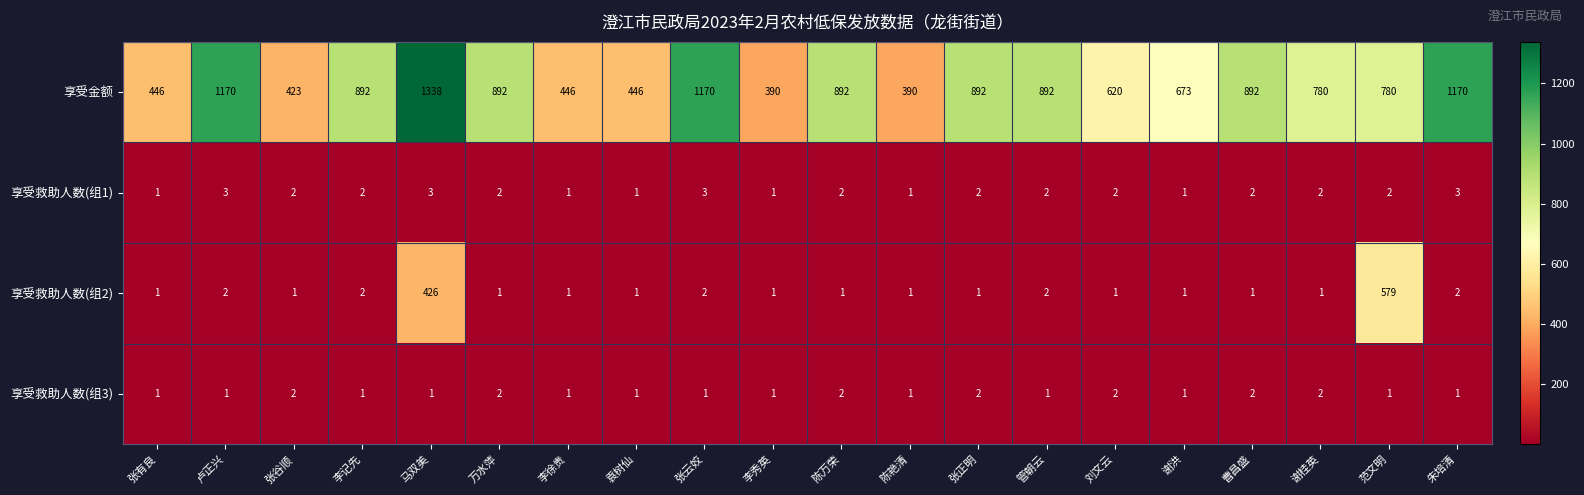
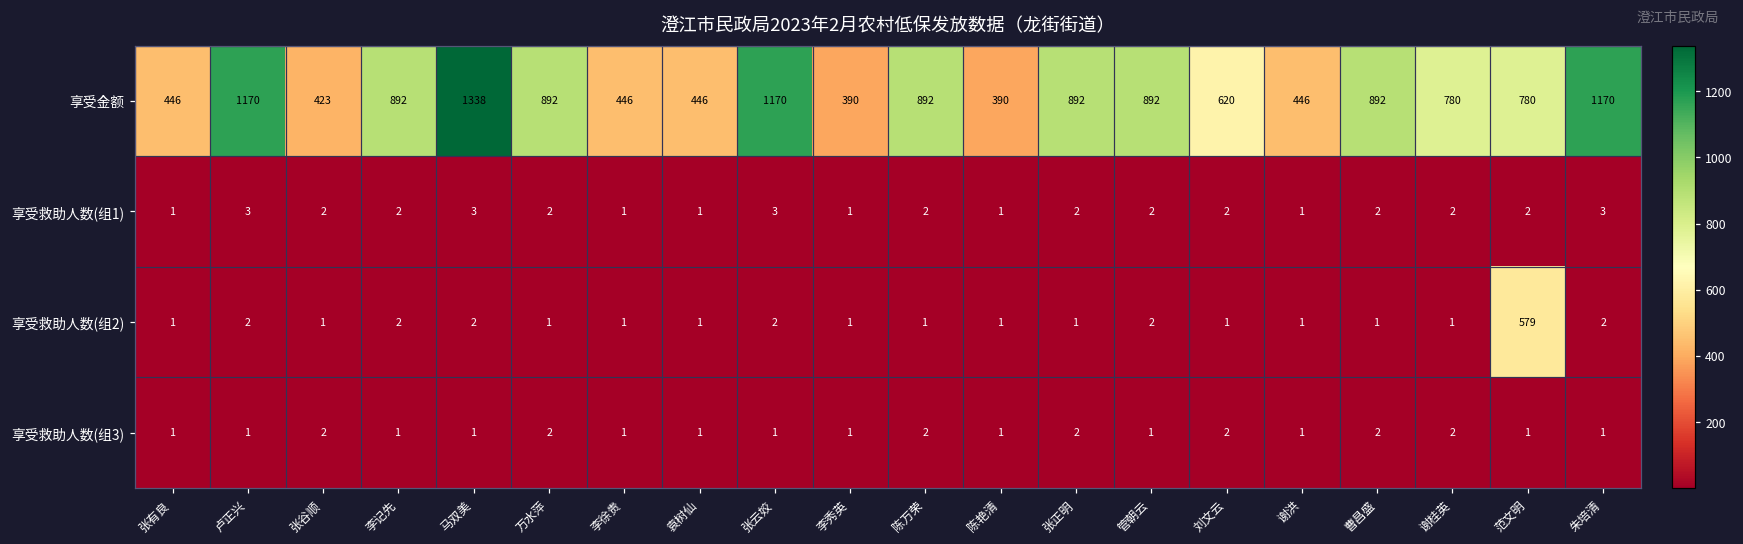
享受金额, 谢洪: 673 -> 446
享受救助人数(组2), 马双美: 426 -> 2
